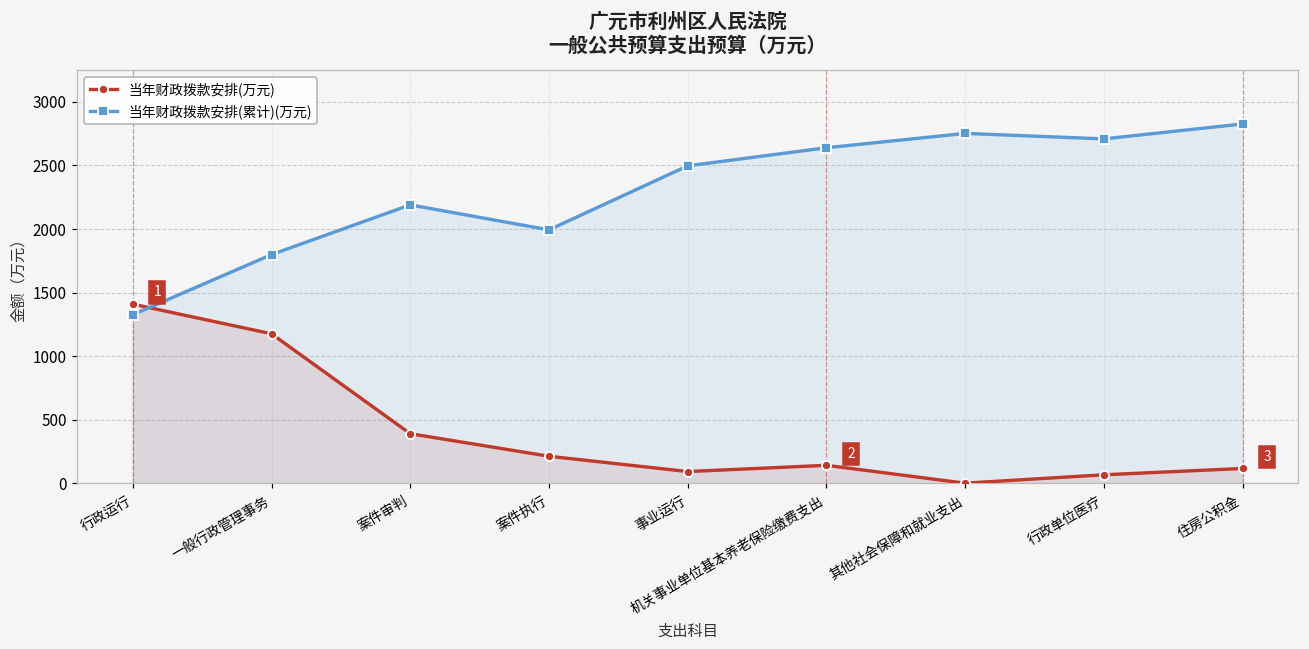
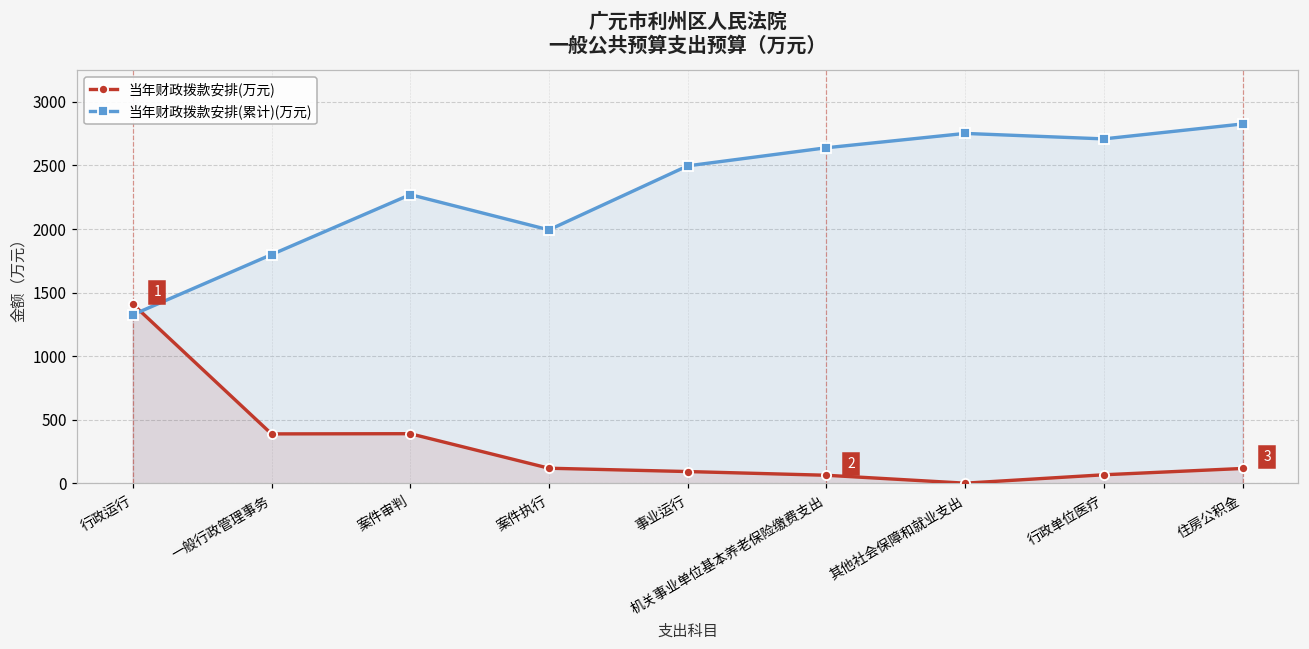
当年财政拨款安排(万元), 一般行政管理事务: 1180 -> 390
当年财政拨款安排(累计)(万元), 案件审判: 2190 -> 2270
当年财政拨款安排(万元), 案件执行: 210 -> 120
当年财政拨款安排(万元), 机关事业单位基本养老保险缴费支出: 140 -> 60
